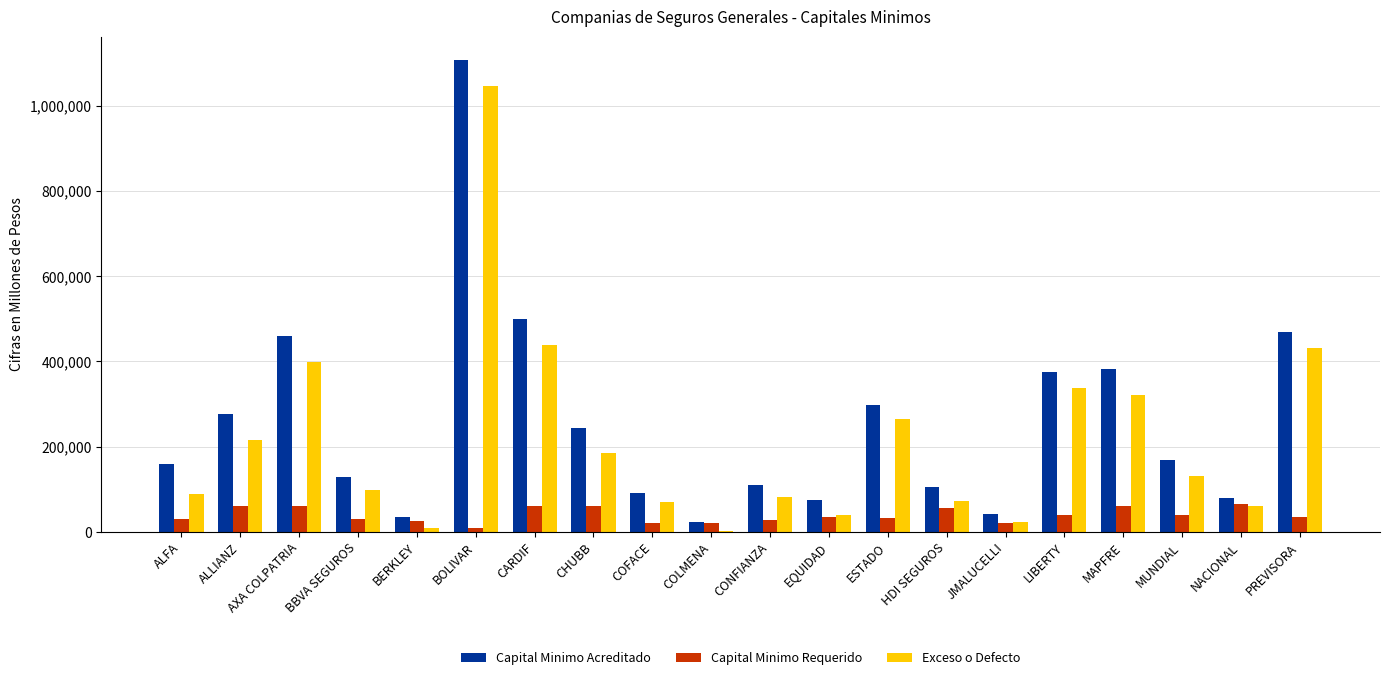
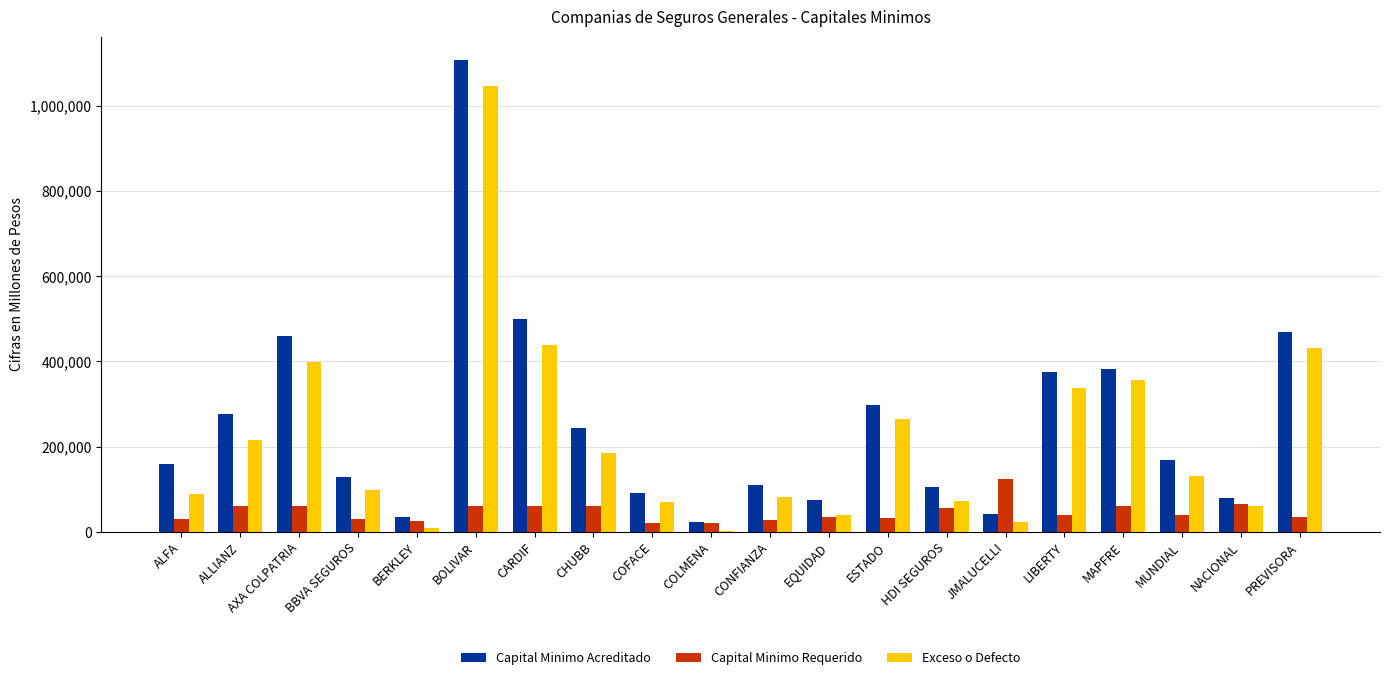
Capital Minimo Requerido, BOLIVAR: 10,000 -> 60,000
Capital Minimo Requerido, JMALUCELLI: 20,000 -> 120,000
Exceso o Defecto, MAPFRE: 320,000 -> 360,000
